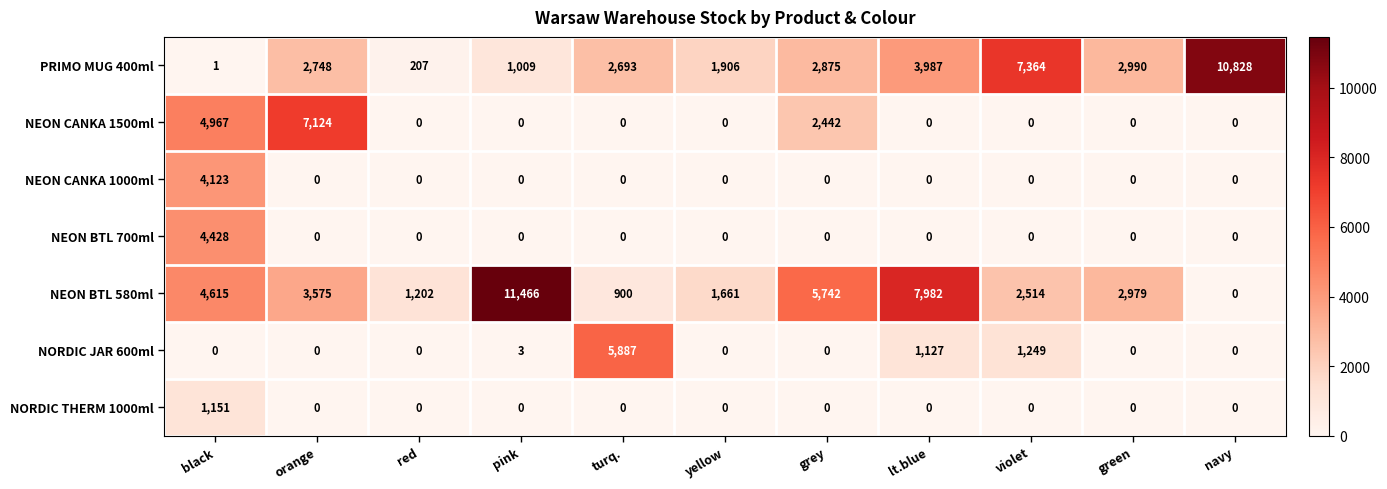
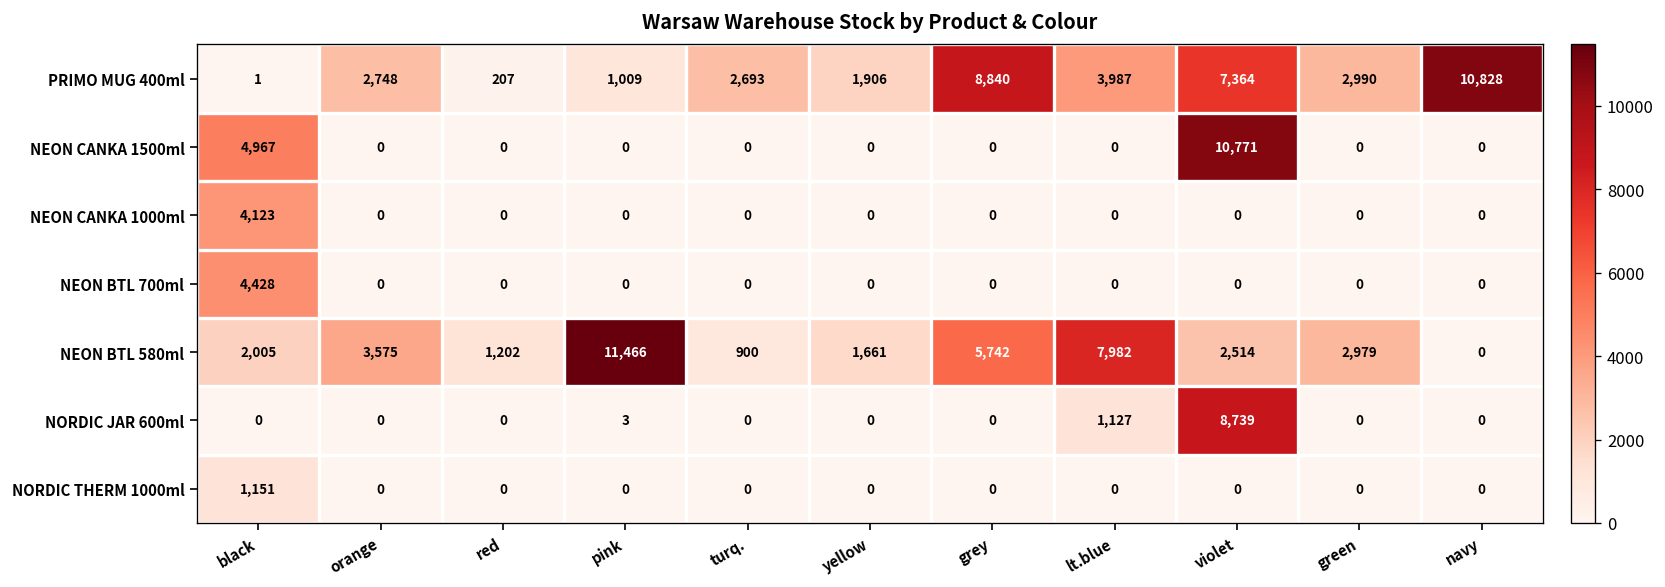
PRIMO MUG 400ml, grey: 2,875 -> 8,840
NEON CANKA 1500ml, orange: 7,124 -> 0
NEON CANKA 1500ml, grey: 2,442 -> 0
NEON CANKA 1500ml, violet: 0 -> 10,771
NEON BTL 580ml, black: 4,615 -> 2,005
NORDIC JAR 600ml, turq.: 5,887 -> 0
NORDIC JAR 600ml, violet: 1,249 -> 8,739
